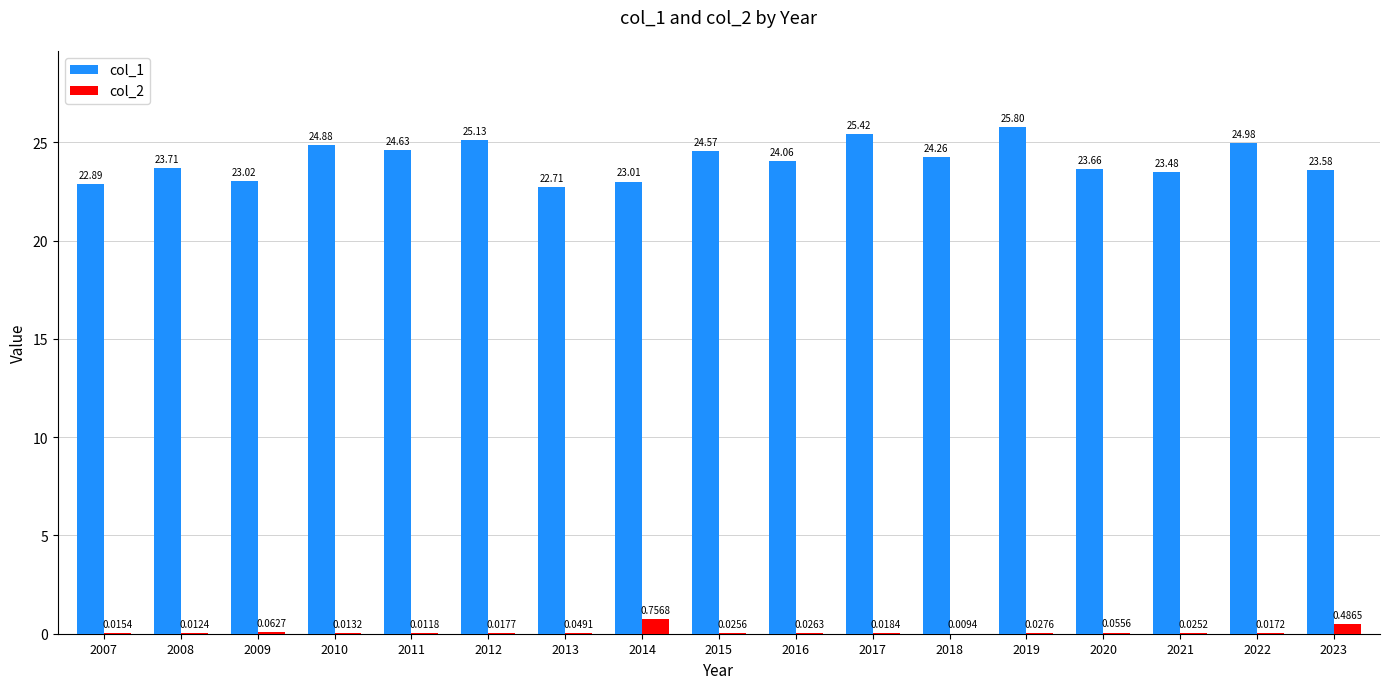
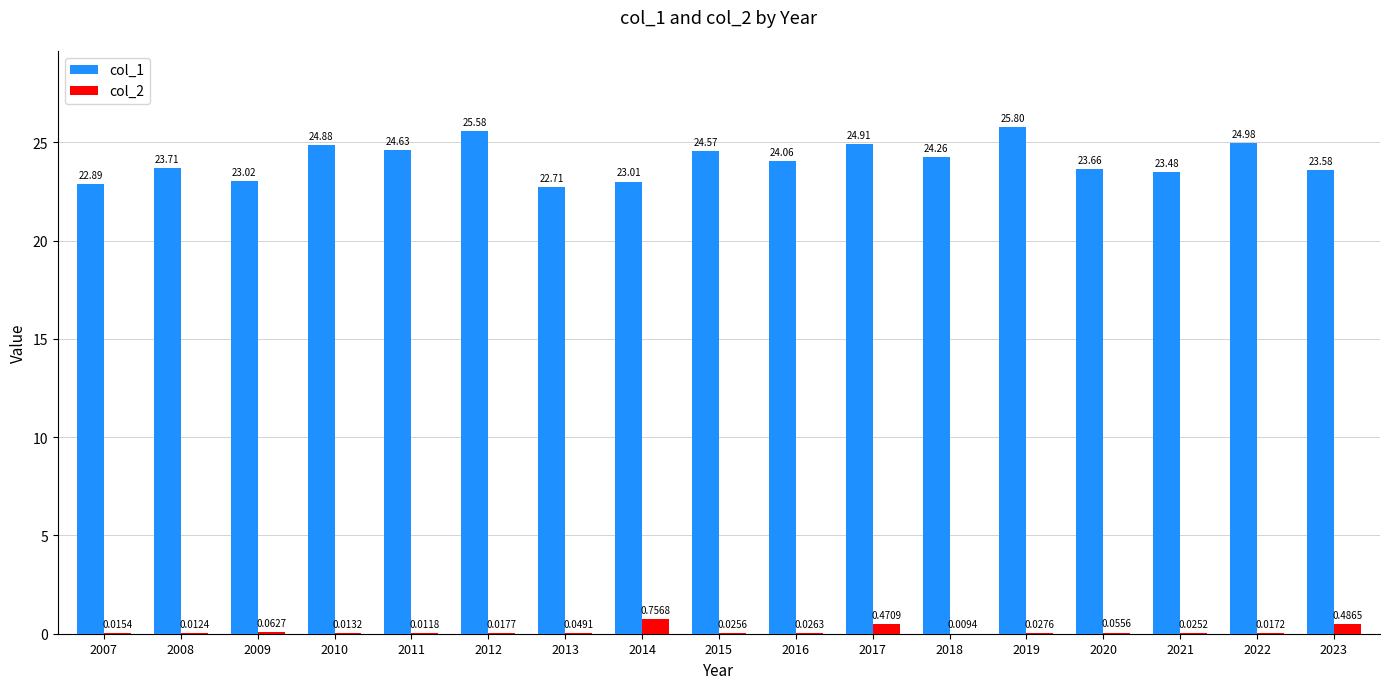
col_1, 2012: 25.13 -> 25.58
col_1, 2017: 25.42 -> 24.91
col_2, 2017: 0.0184 -> 0.4709
